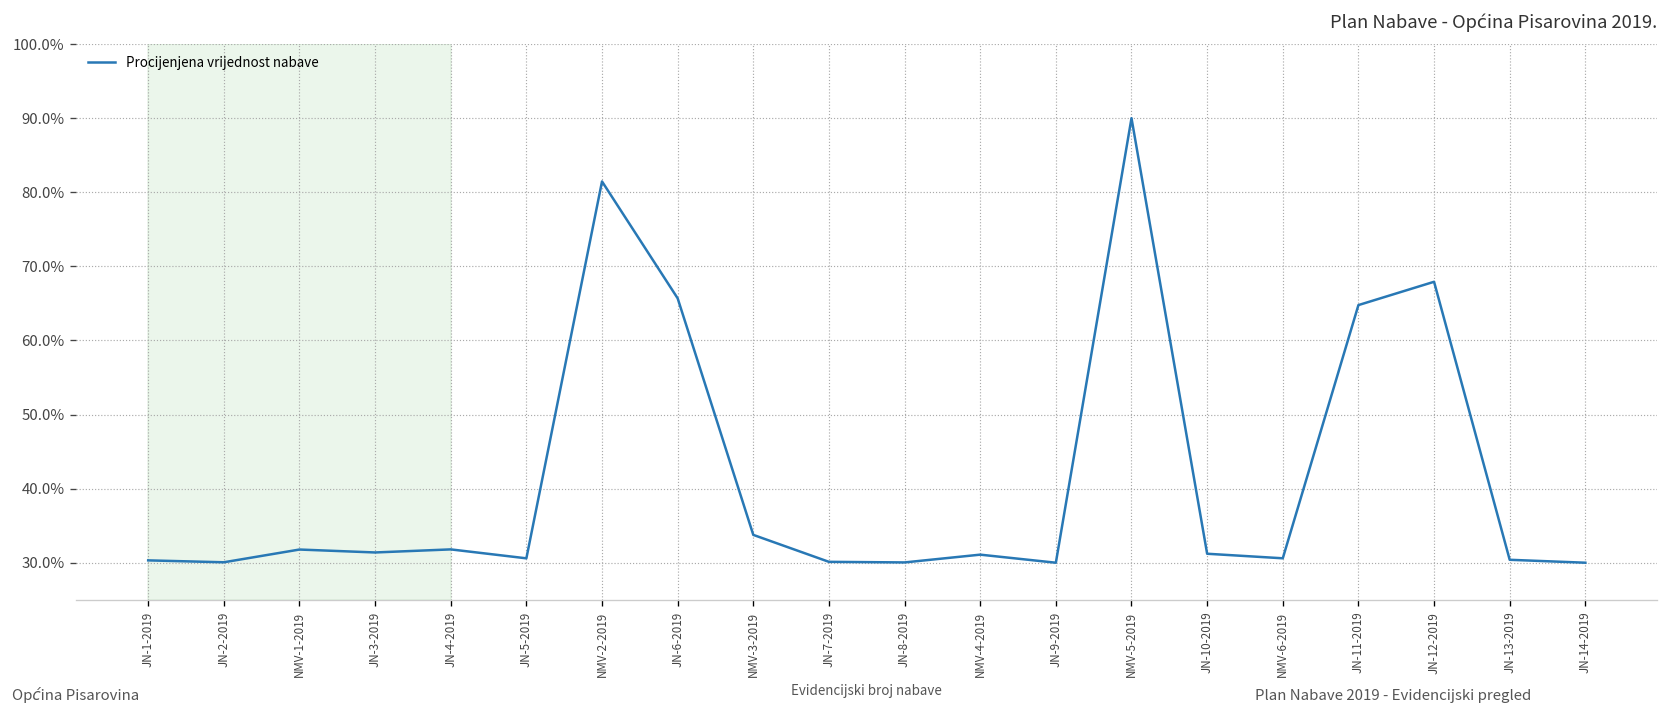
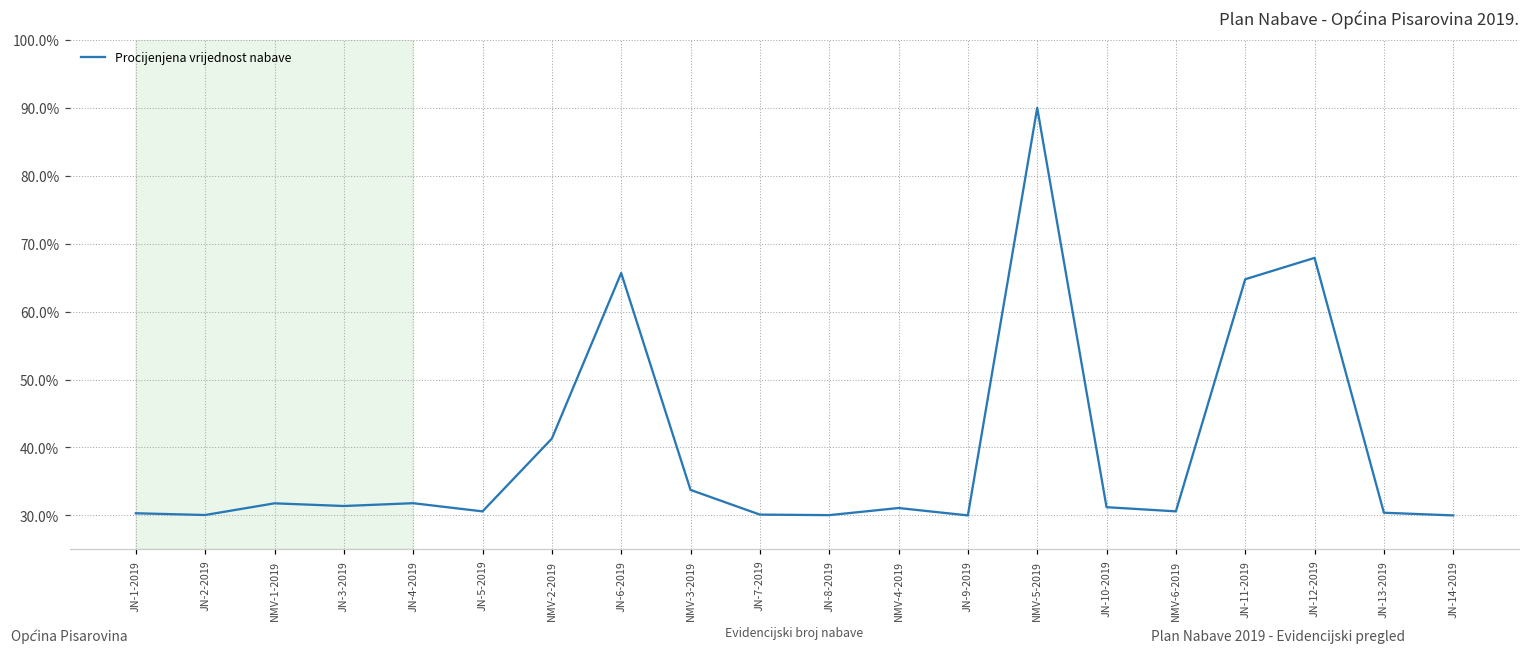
NMV-2-2019: 81% -> 41%
